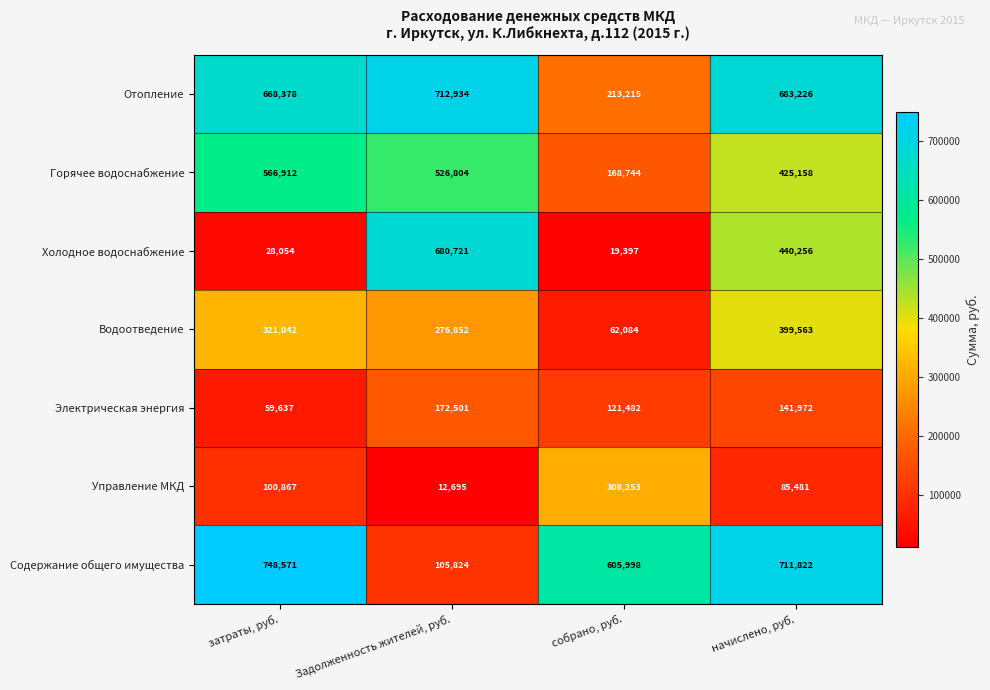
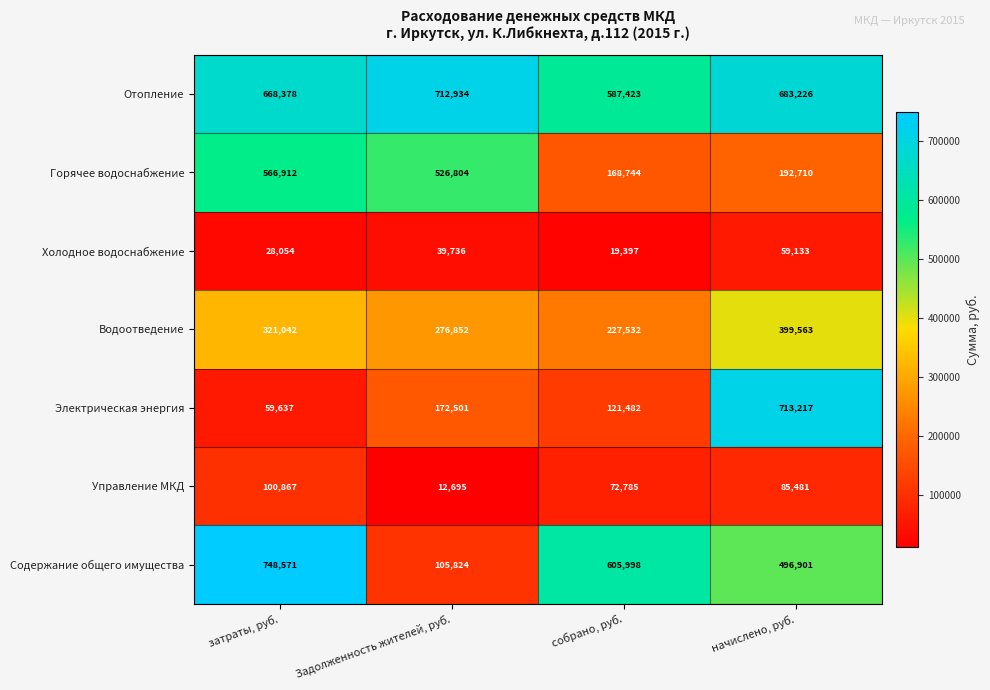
Отопление, собрано, руб.: 213,215 -> 587,423
Горячее водоснабжение, начислено, руб.: 425,158 -> 192,710
Холодное водоснабжение, Задолженность жителей, руб.: 680,721 -> 39,736
Холодное водоснабжение, начислено, руб.: 440,256 -> 59,133
Водоотведение, собрано, руб.: 62,084 -> 227,532
Электрическая энергия, начислено, руб.: 141,972 -> 713,217
Управление МКД, собрано, руб.: 308,253 -> 72,785
Содержание общего имущества, начислено, руб.: 711,822 -> 496,901
